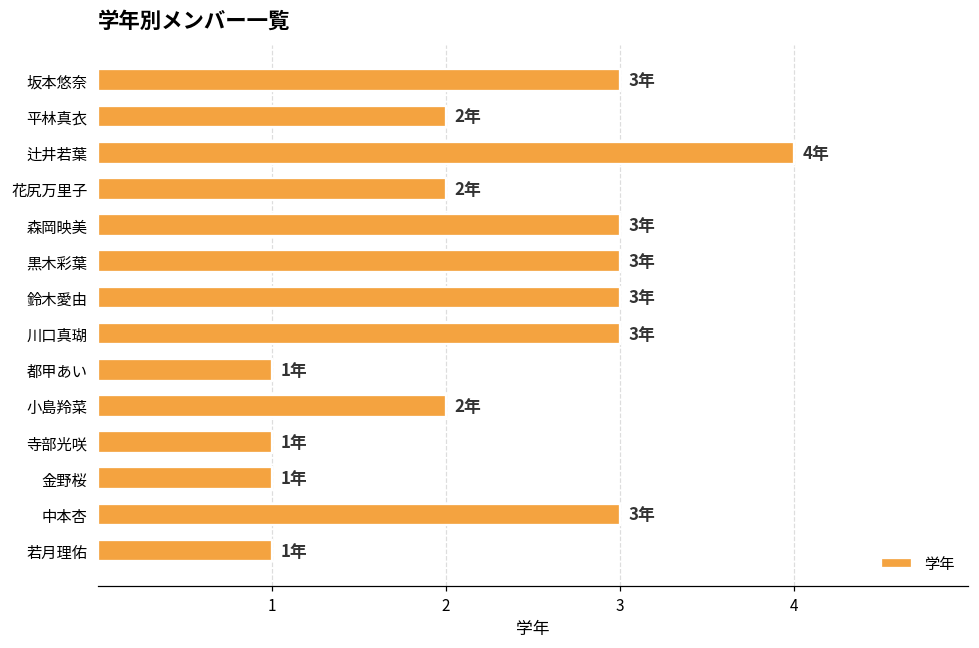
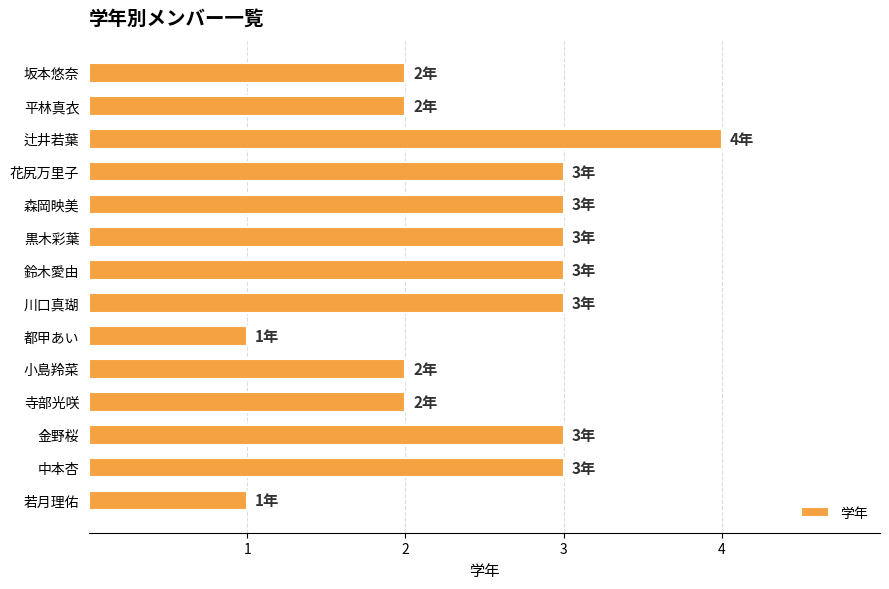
坂本悠奈: 3年 -> 2年
花尻万里子: 2年 -> 3年
寺部光咲: 1年 -> 2年
金野桜: 1年 -> 3年
